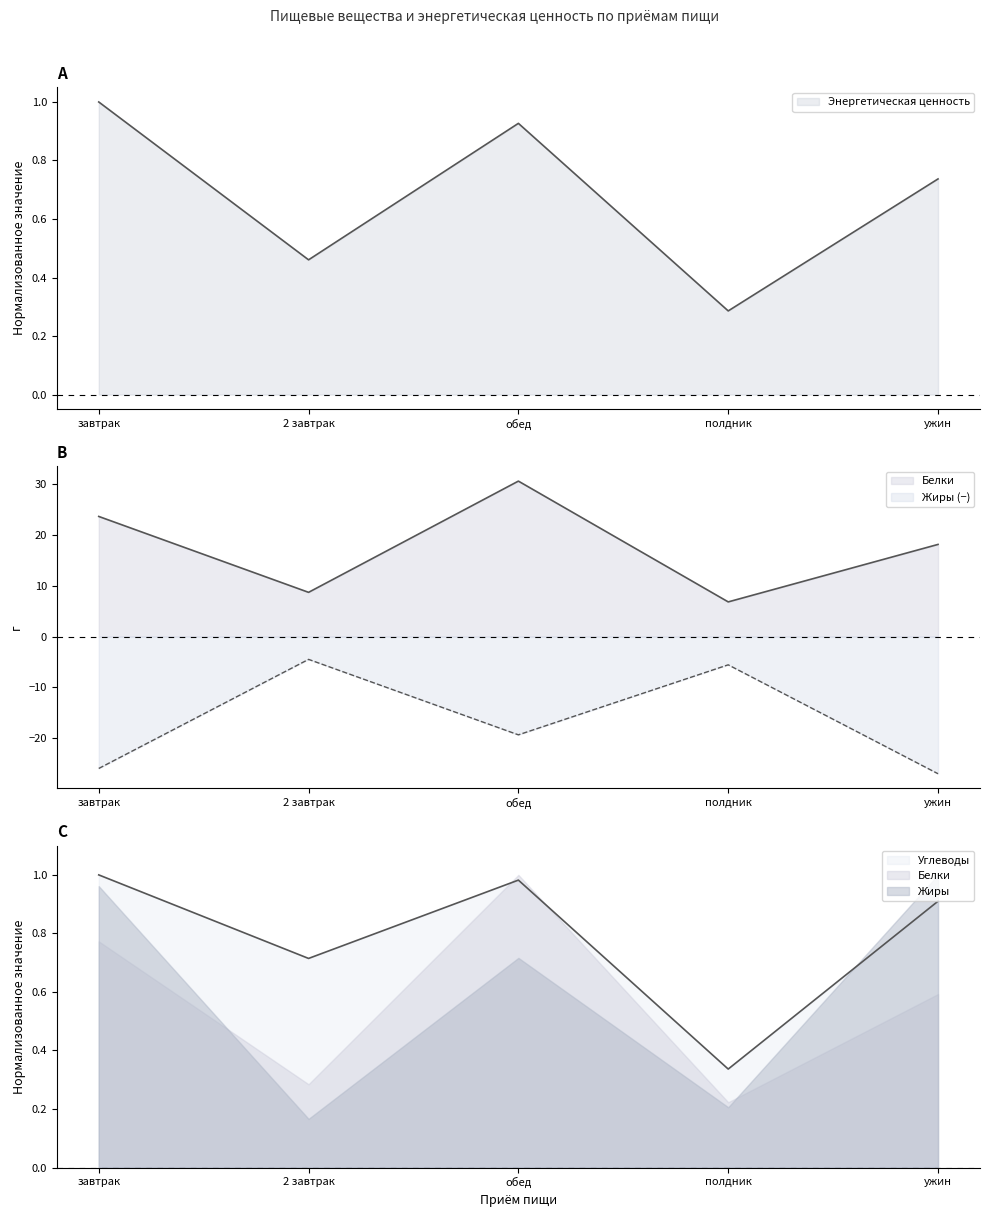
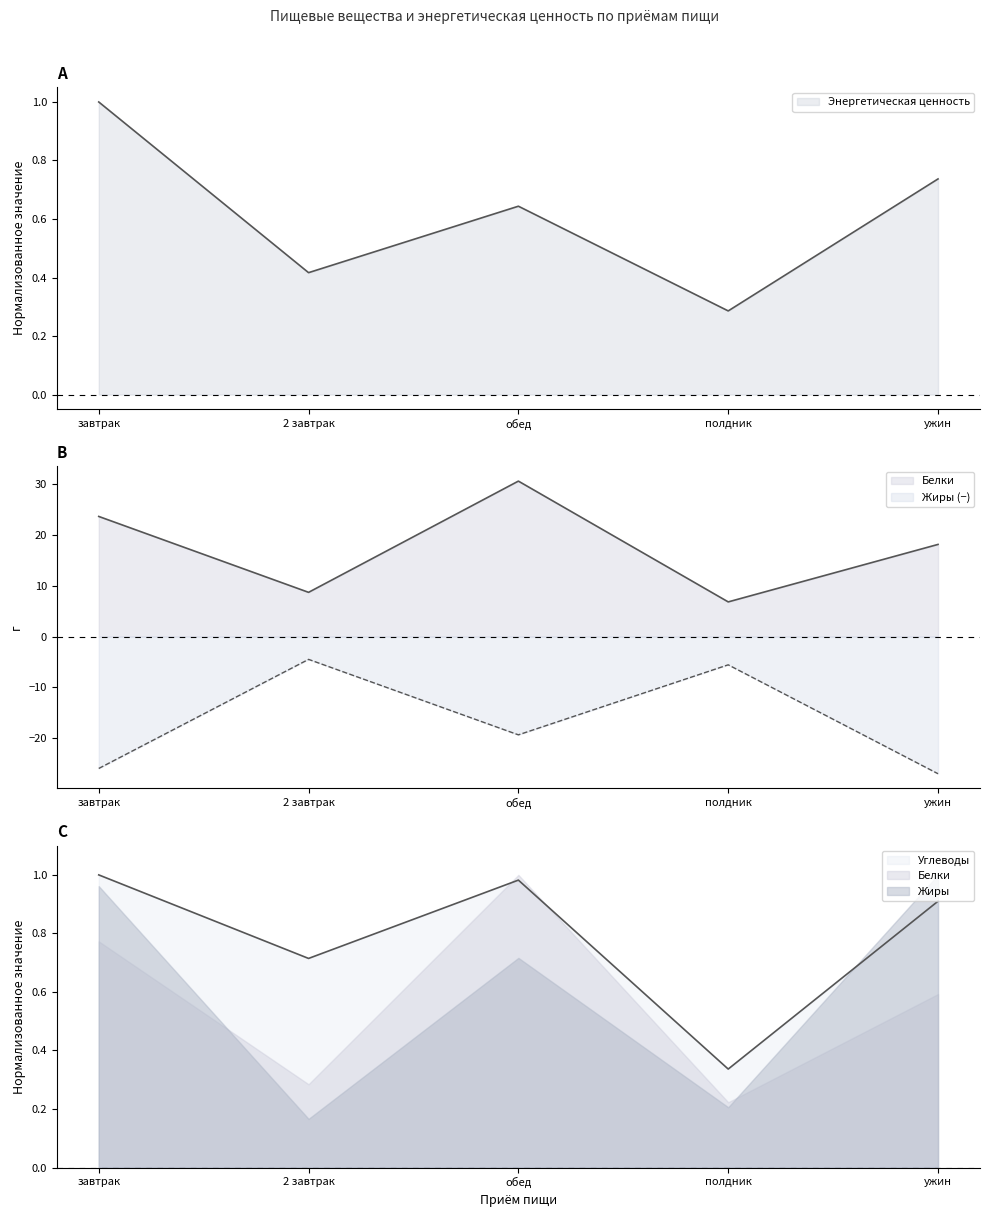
A, 2 завтрак: 0.46 -> 0.42
A, обед: 0.93 -> 0.64
